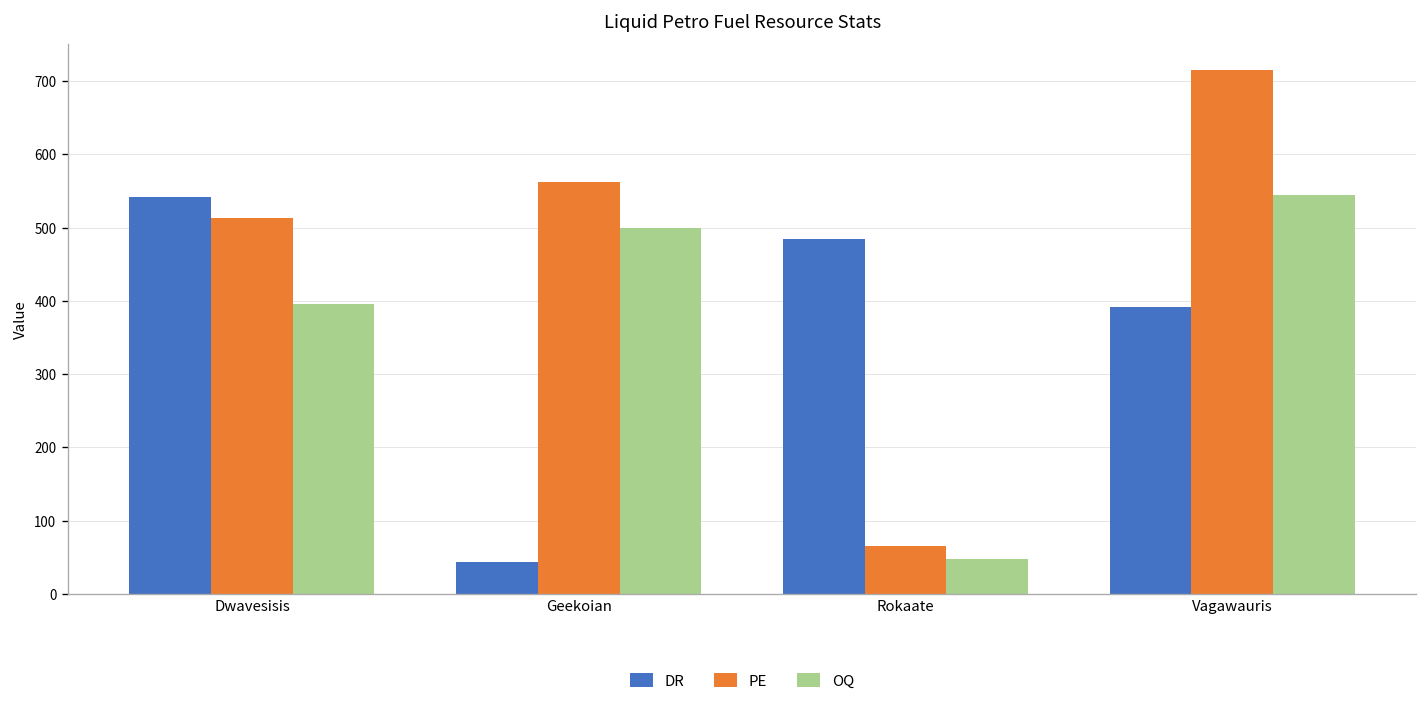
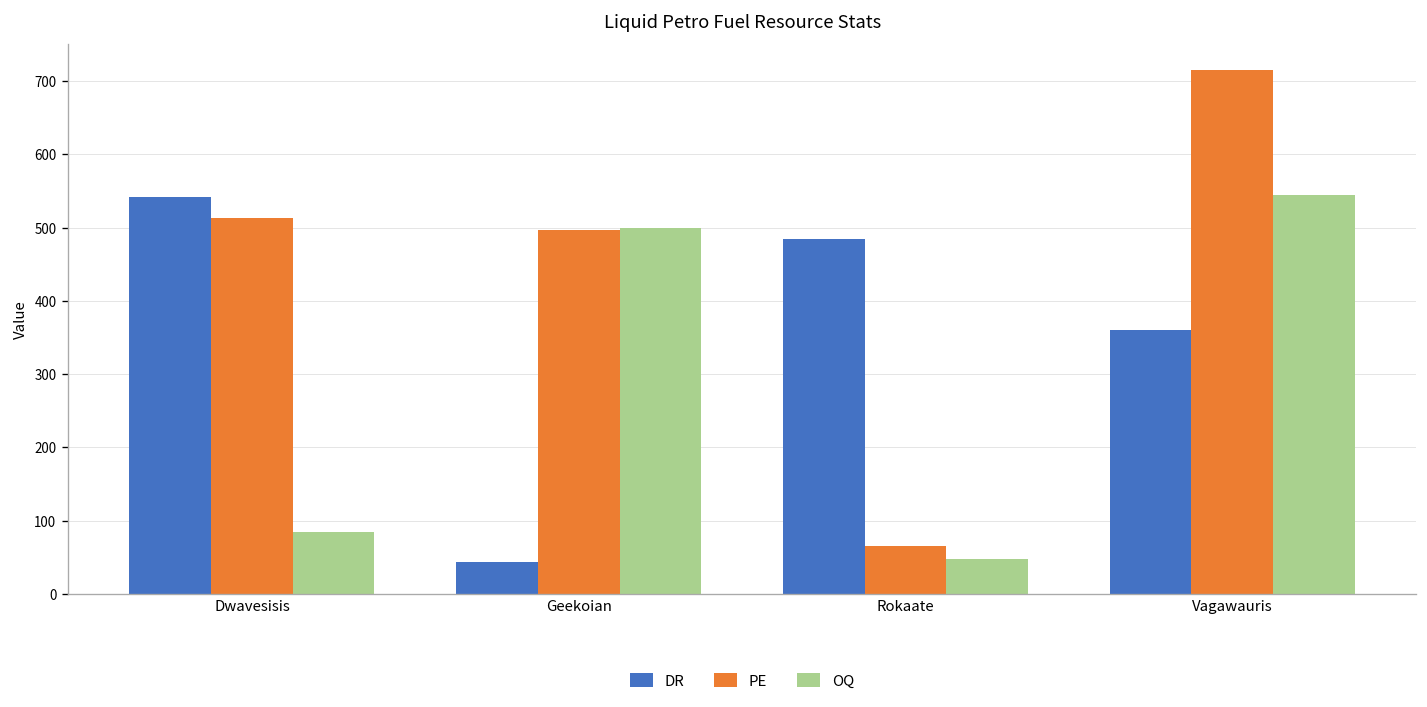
OQ, Dwavesisis: 400 -> 80
PE, Geekoian: 560 -> 500
DR, Vagawauris: 390 -> 360
